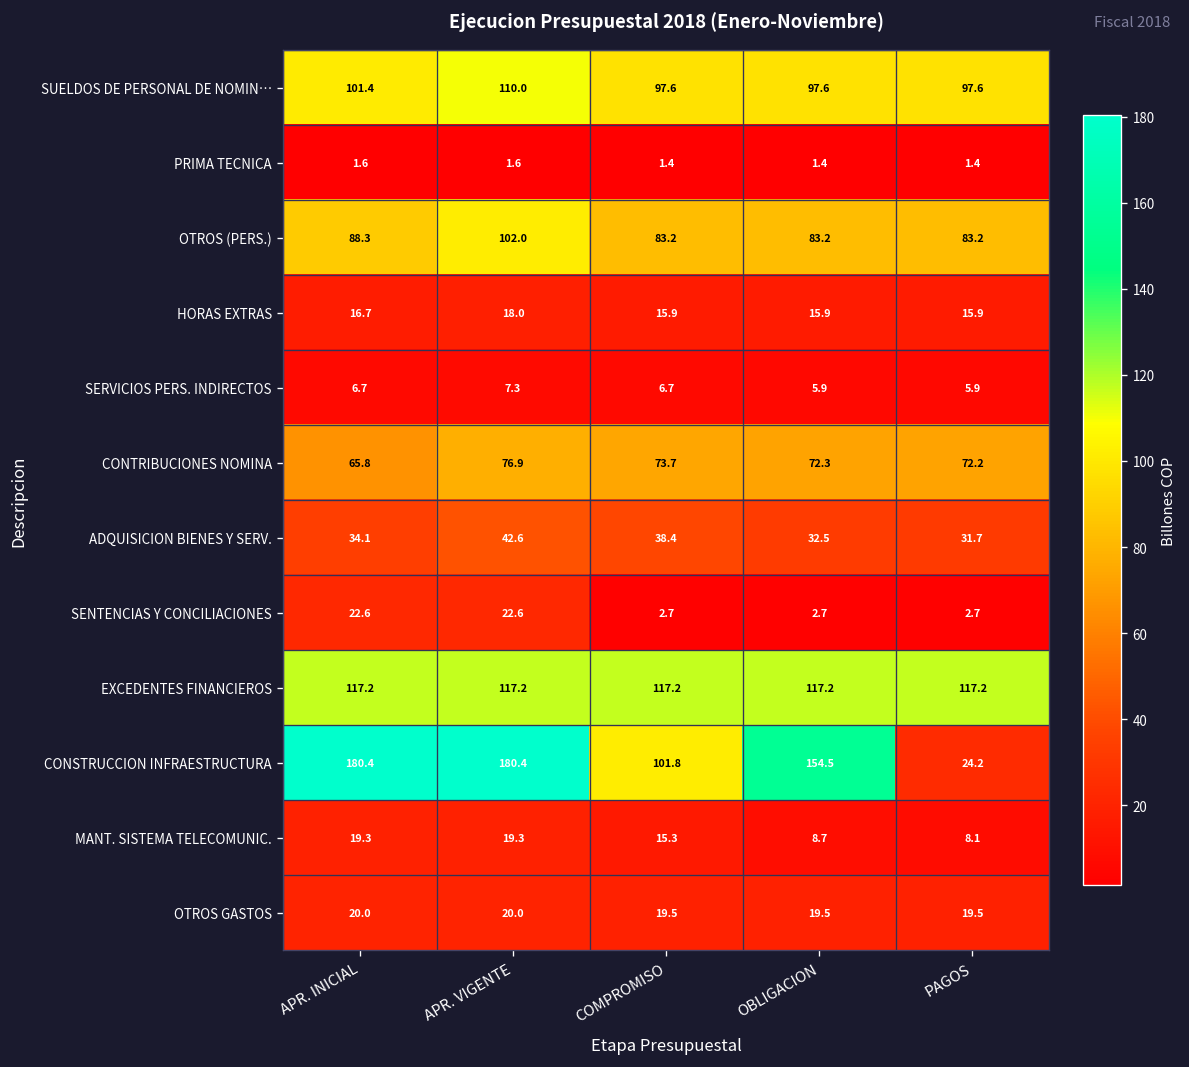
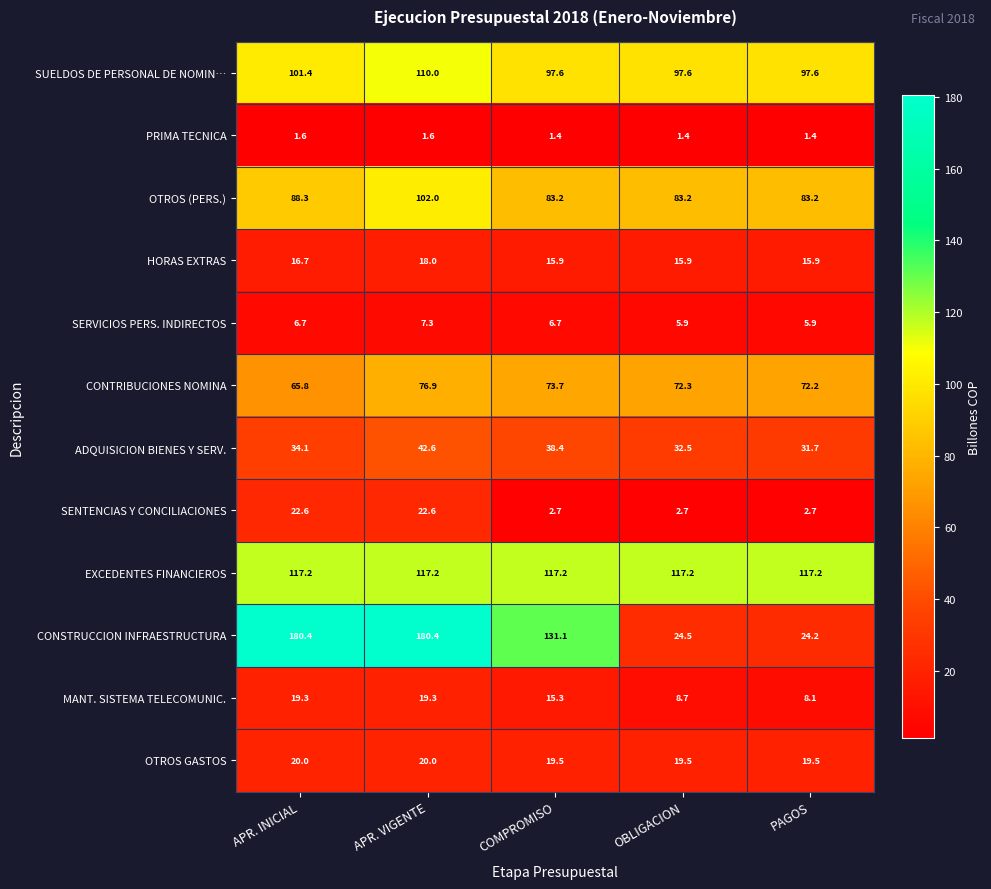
CONSTRUCCION INFRAESTRUCTURA, COMPROMISO: 101.8 -> 131.1
CONSTRUCCION INFRAESTRUCTURA, OBLIGACION: 154.5 -> 24.5
